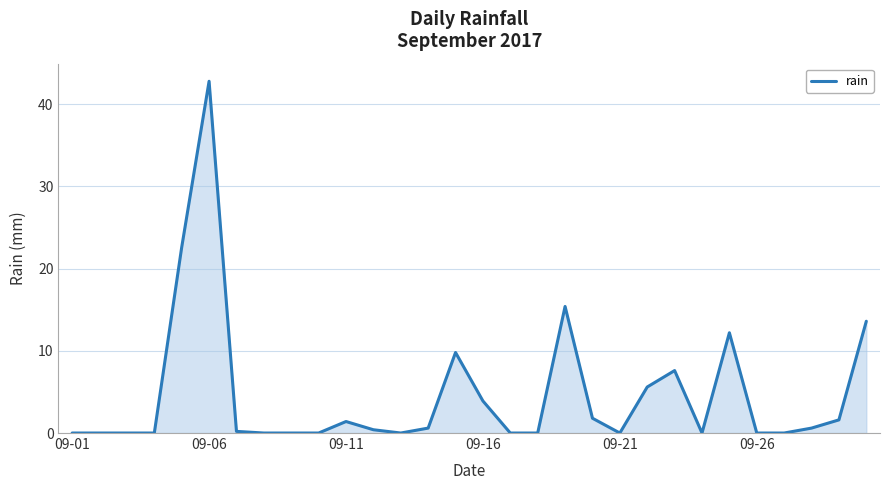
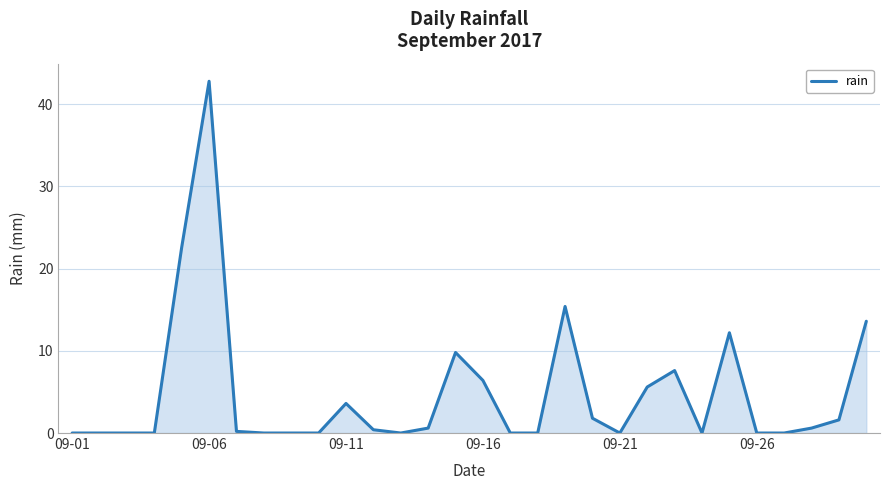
09-11: 1 -> 4
09-16: 4 -> 6
